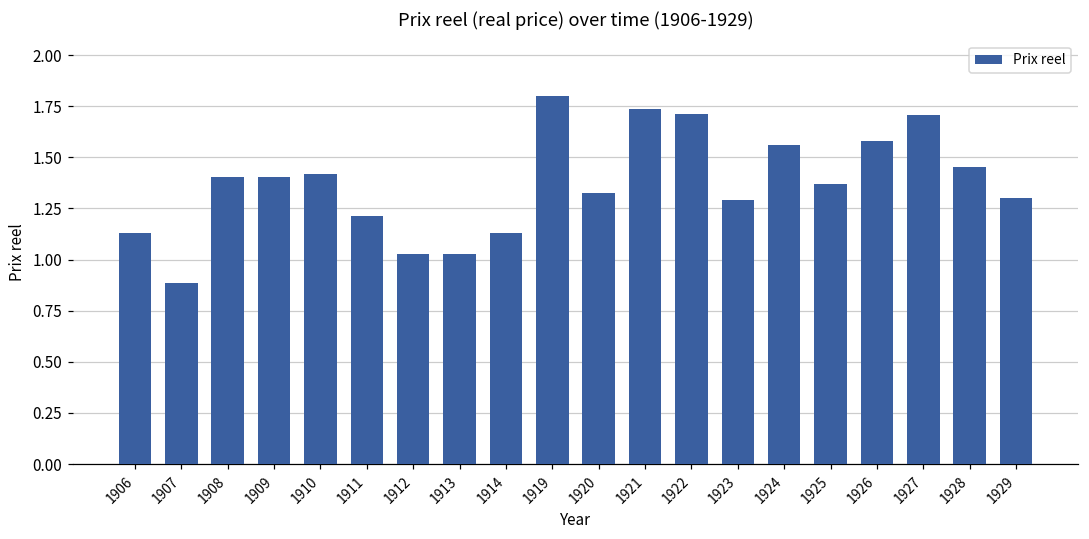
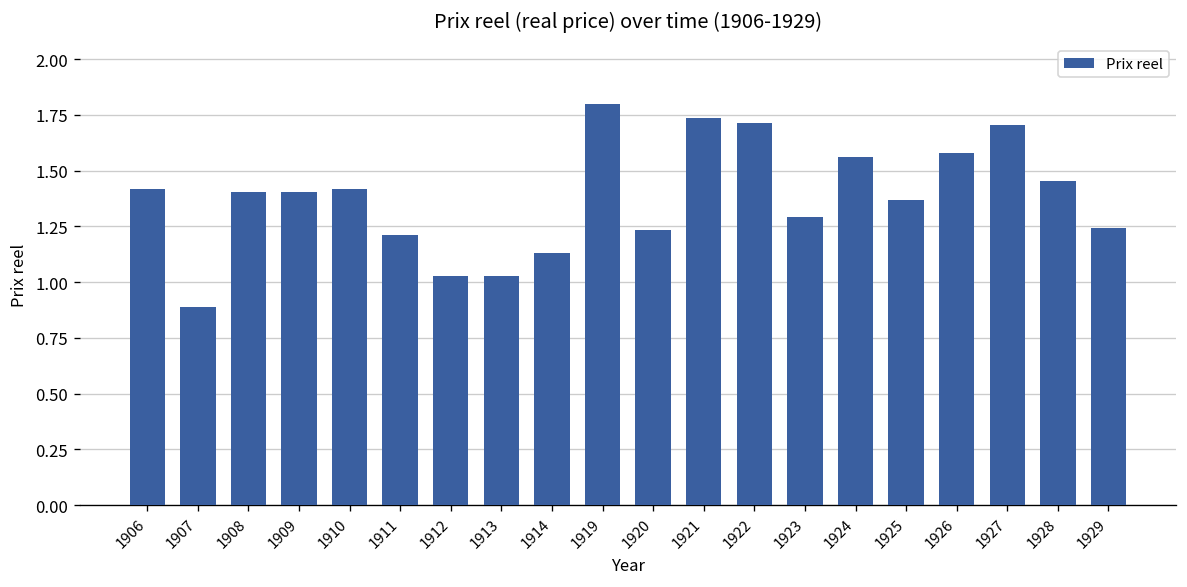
1906: 1.13 -> 1.42
1920: 1.33 -> 1.23
1929: 1.30 -> 1.24
